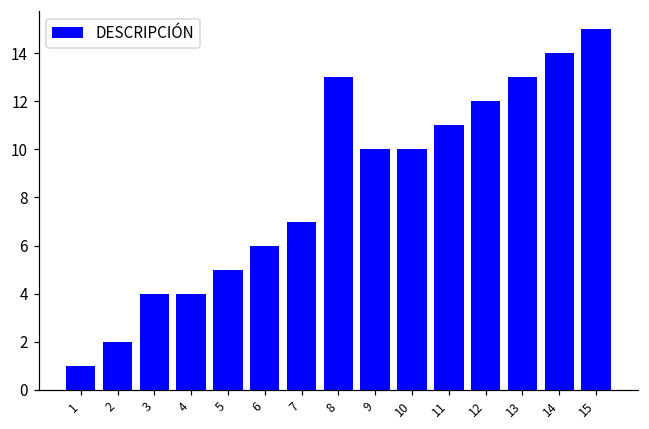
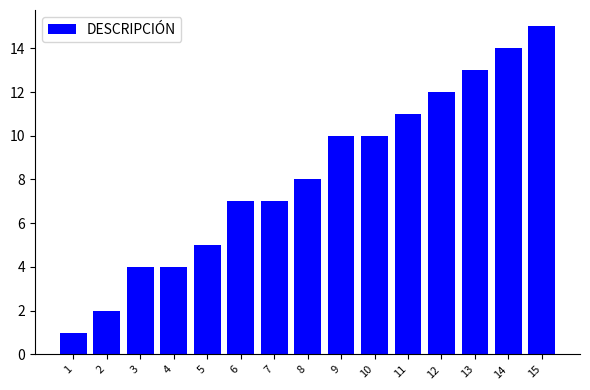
6: 6 -> 7
8: 13 -> 8
